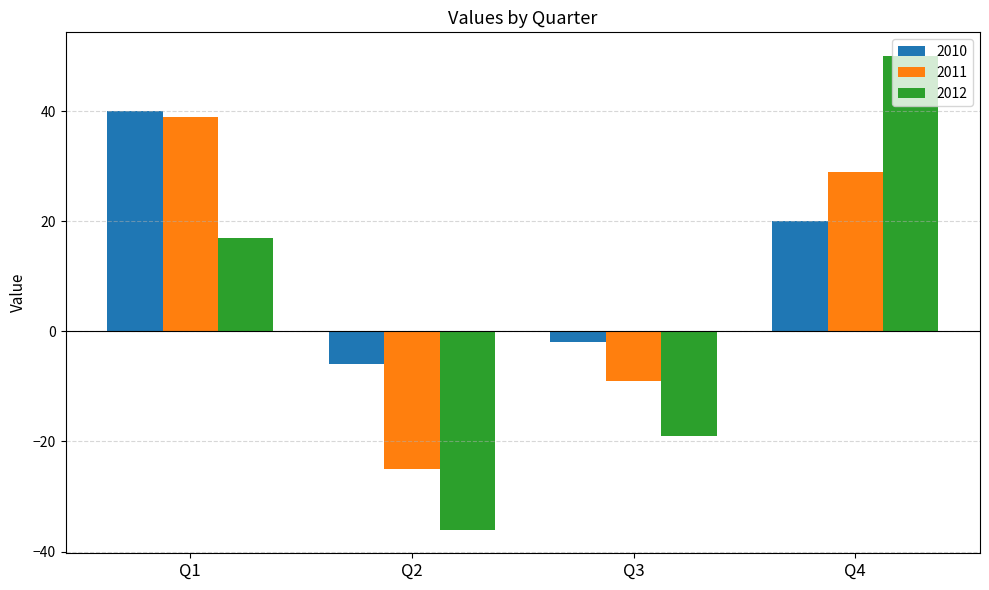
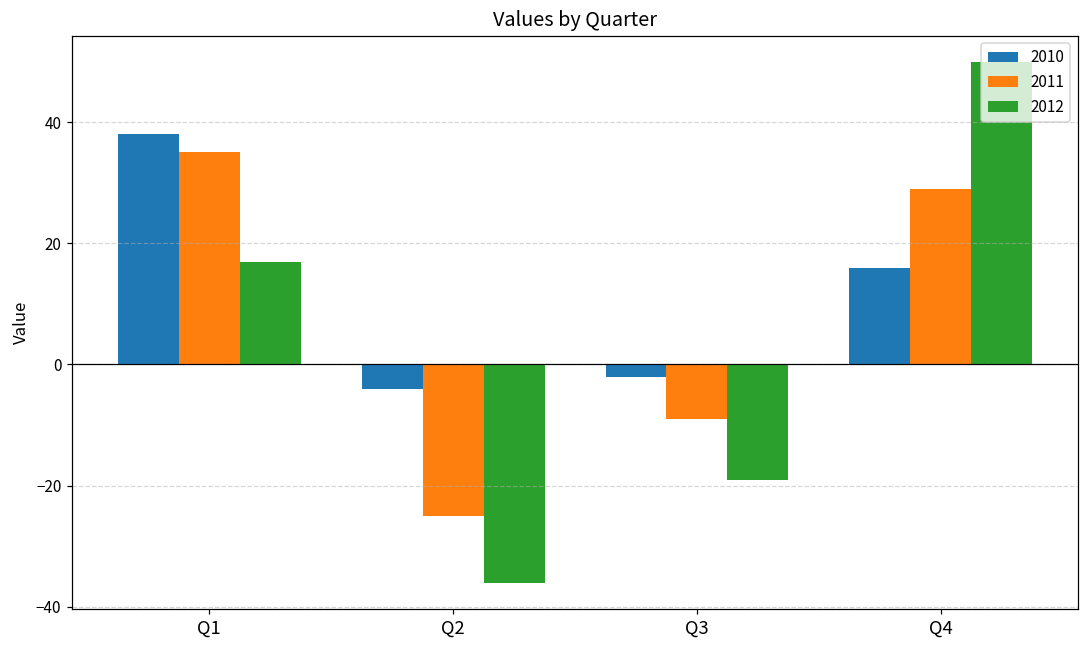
2010, Q1: 40 -> 38
2011, Q1: 39 -> 35
2010, Q2: -6 -> -4
2010, Q4: 20 -> 16
